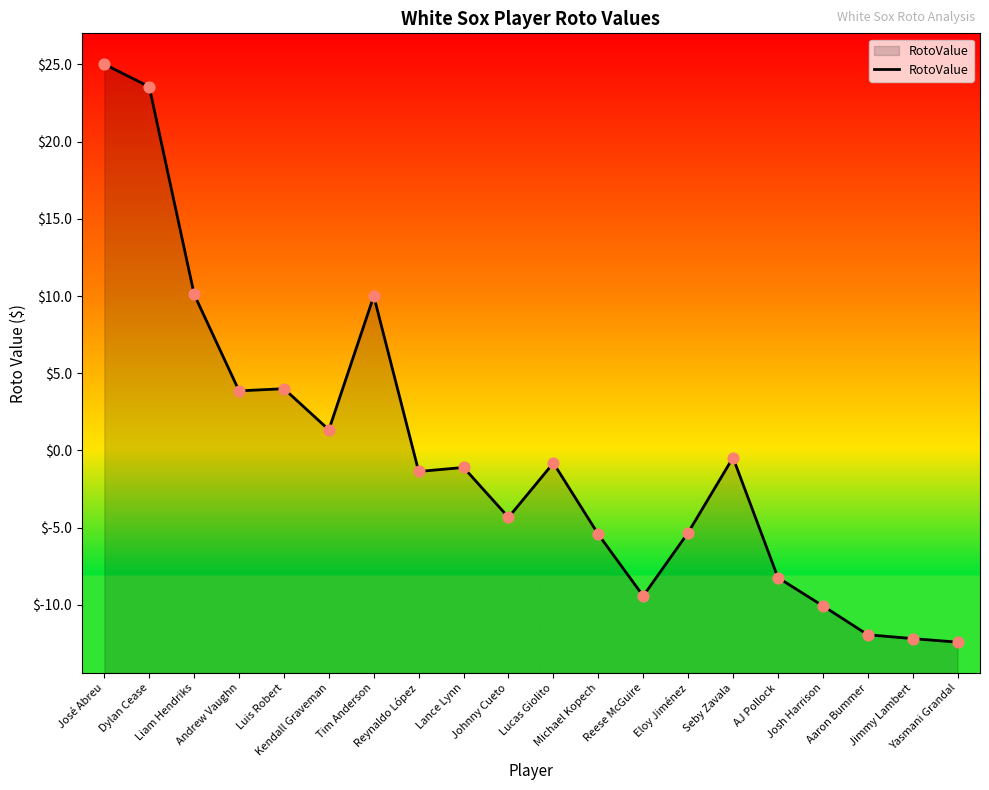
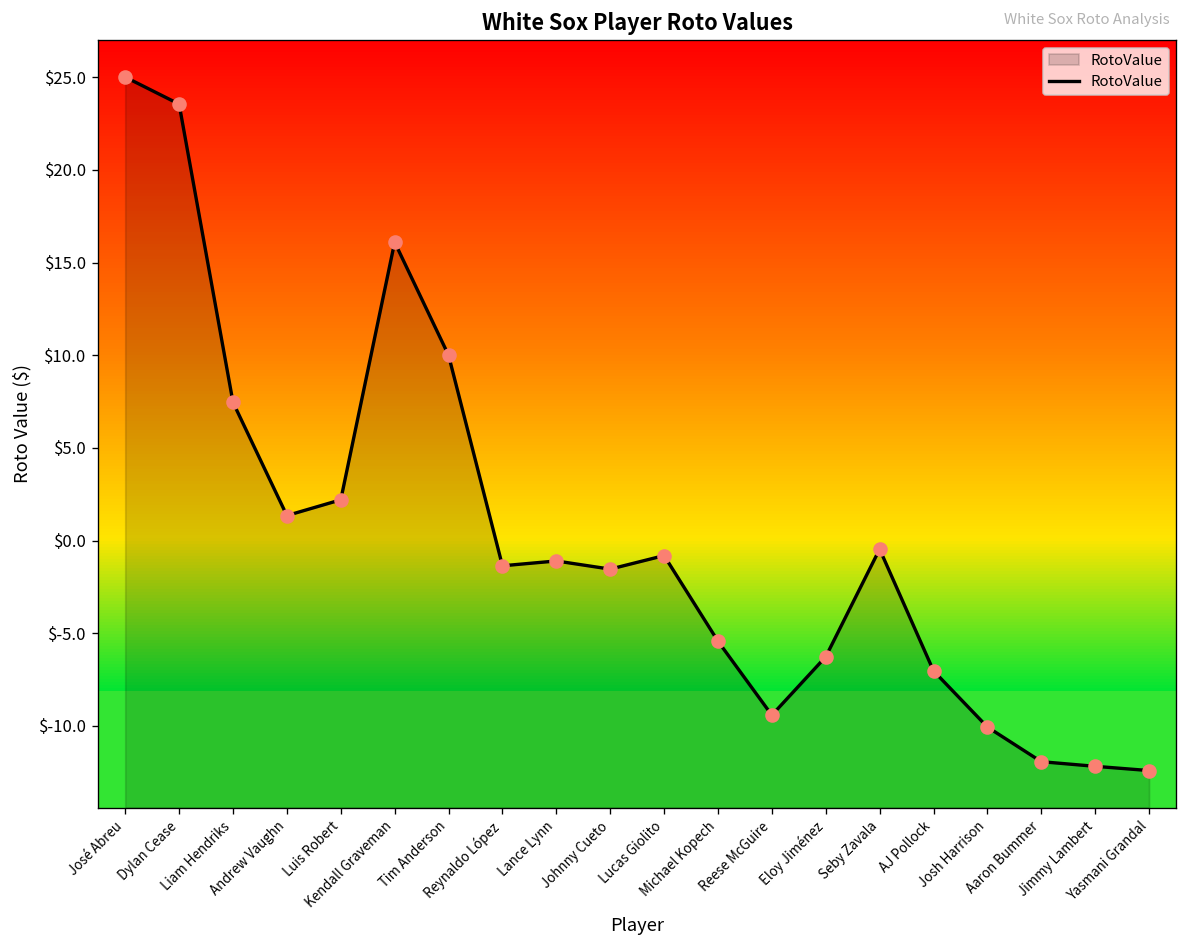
Liam Hendriks: $10.1 -> $7.5
Andrew Vaughn: $3.9 -> $1.4
Luis Robert: $4.0 -> $2.2
Kendall Graveman: $1.3 -> $16.1
Johnny Cueto: $-4.3 -> $-1.5
Eloy Jiménez: $-5.3 -> $-6.3
AJ Pollock: $-8.2 -> $-7.0
